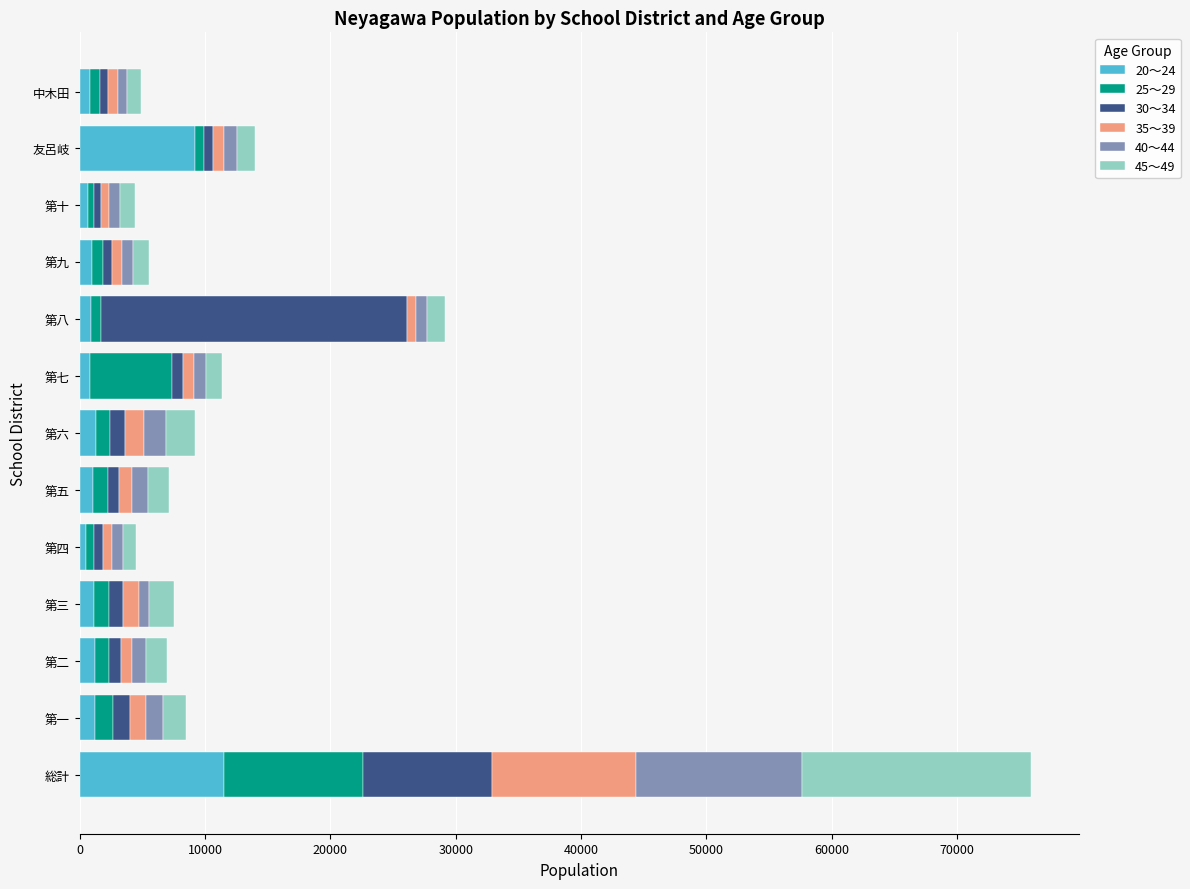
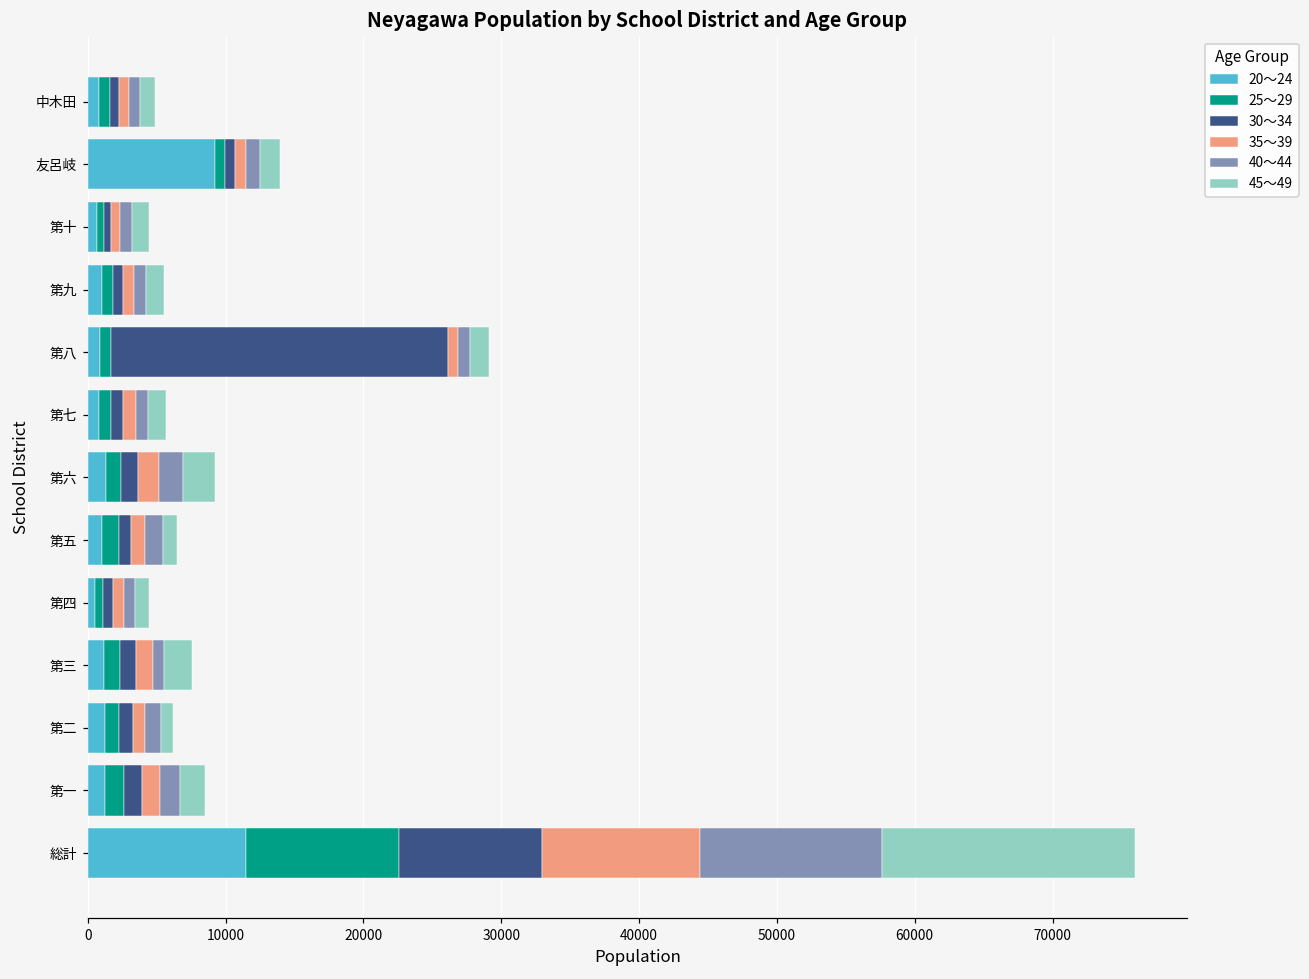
25～29, 第七: 6500 -> 900
45～49, 第五: 1700 -> 1100
45～49, 第二: 1700 -> 900
